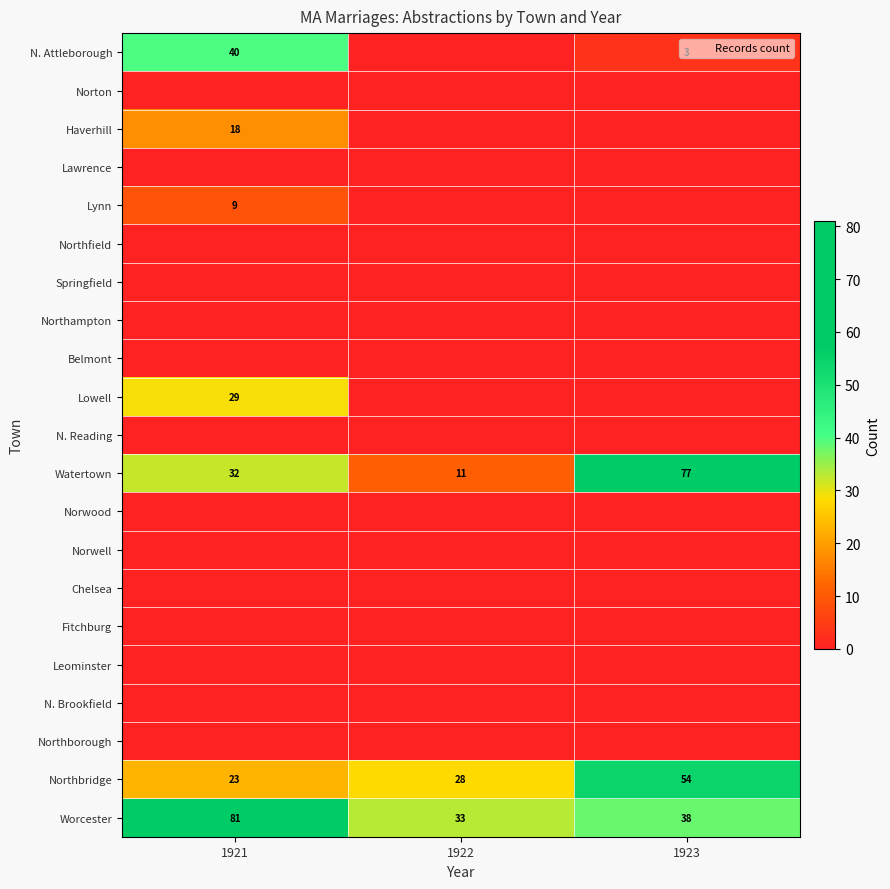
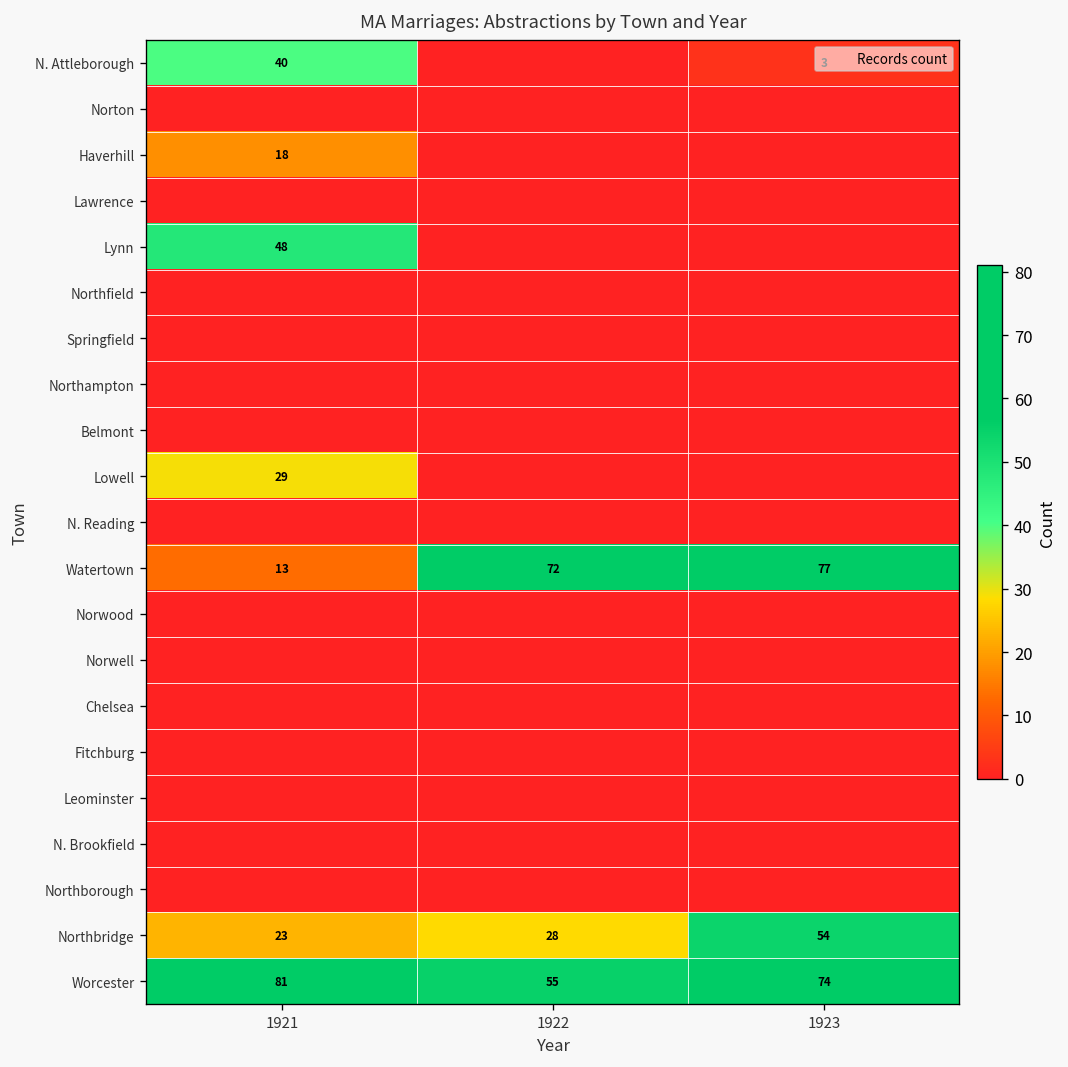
Lynn, 1921: 9 -> 48
Watertown, 1921: 32 -> 13
Watertown, 1922: 11 -> 72
Worcester, 1922: 33 -> 55
Worcester, 1923: 38 -> 74
